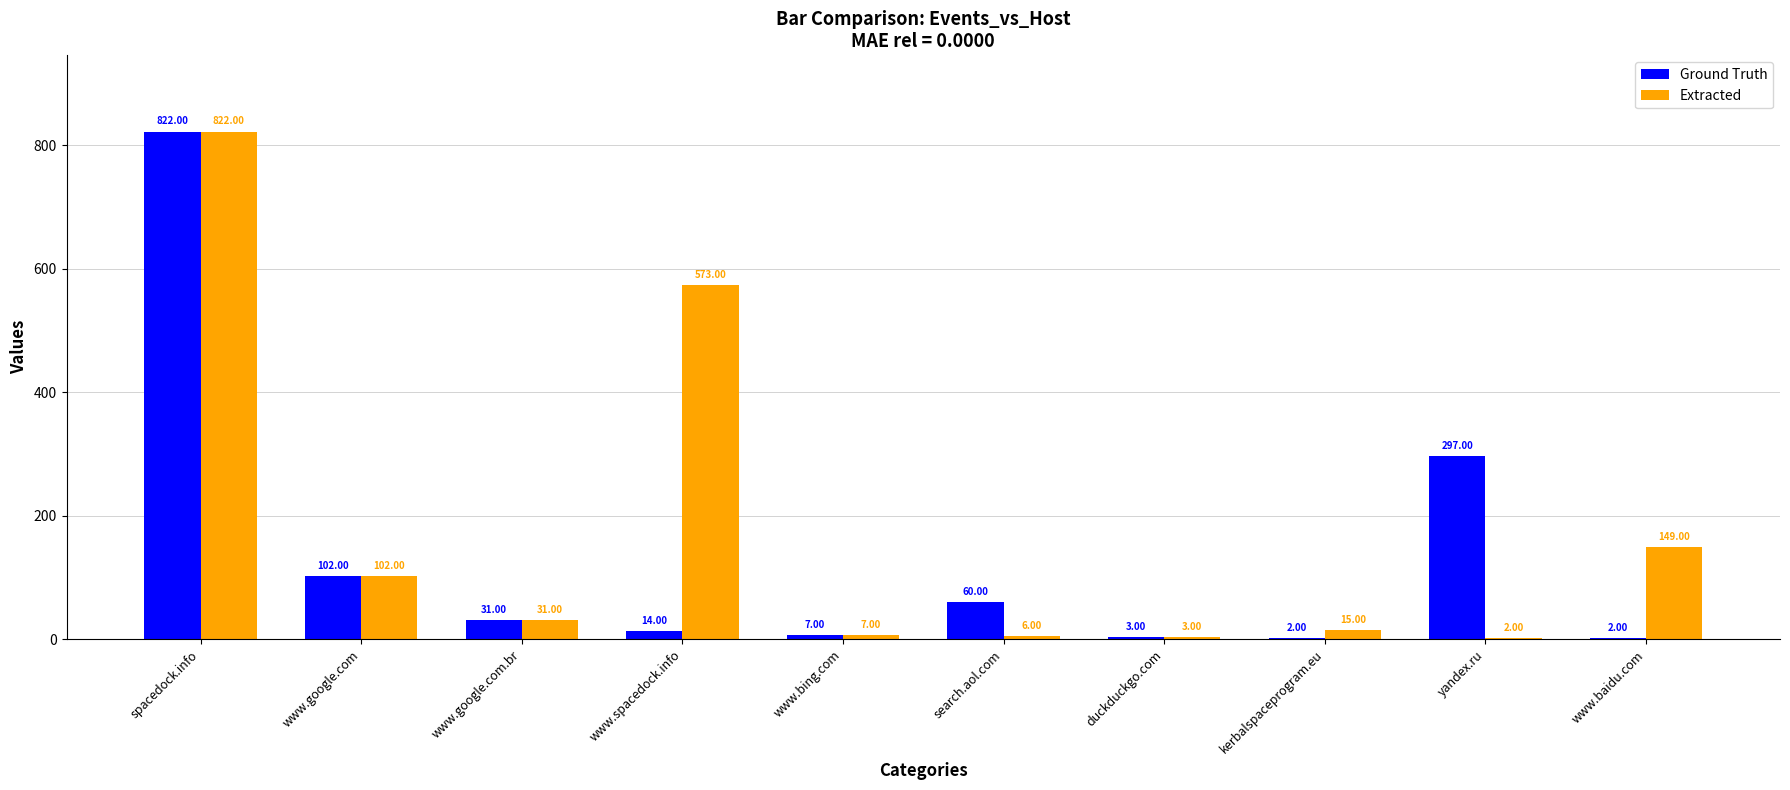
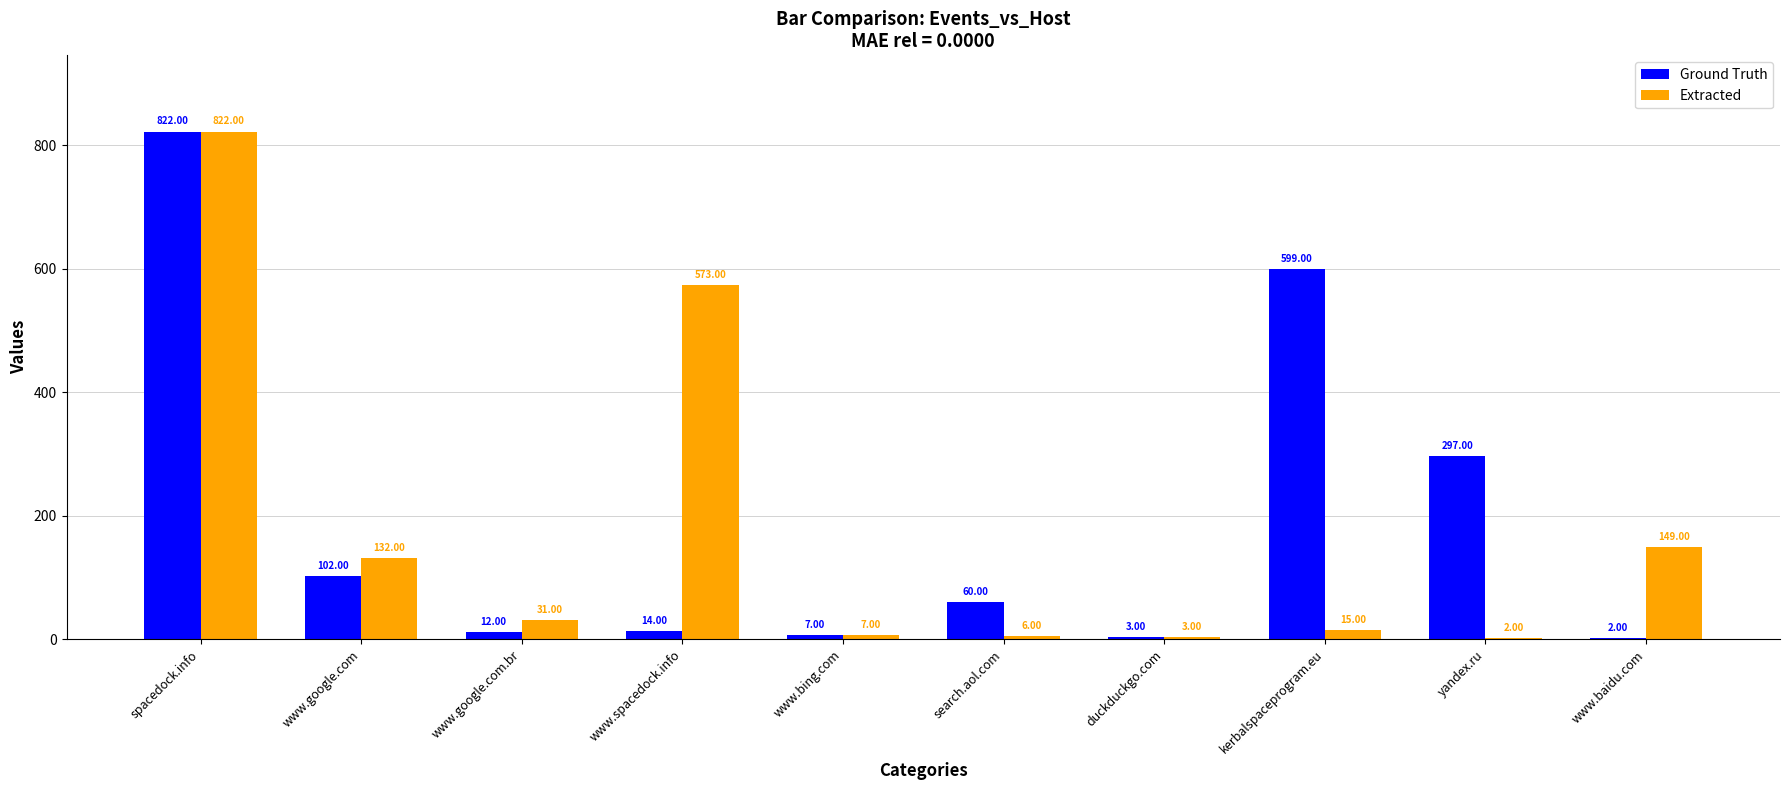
Extracted, www.google.com: 102.00 -> 132.00
Ground Truth, www.google.com.br: 31.00 -> 12.00
Ground Truth, kerbalspaceprogram.eu: 2.00 -> 599.00
